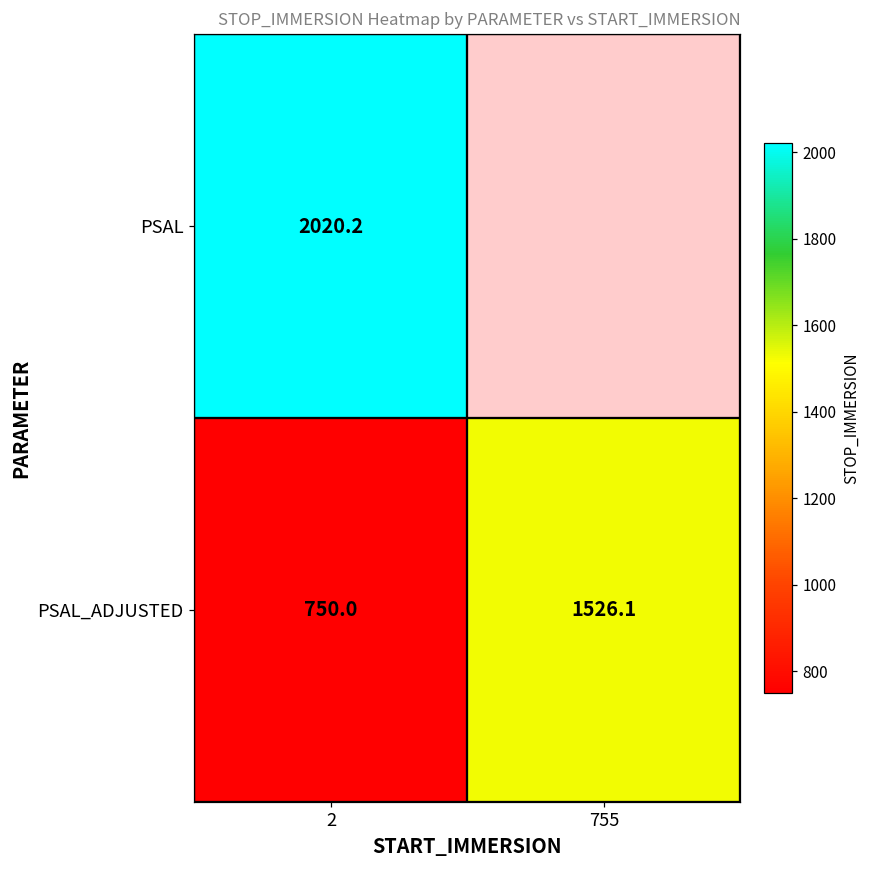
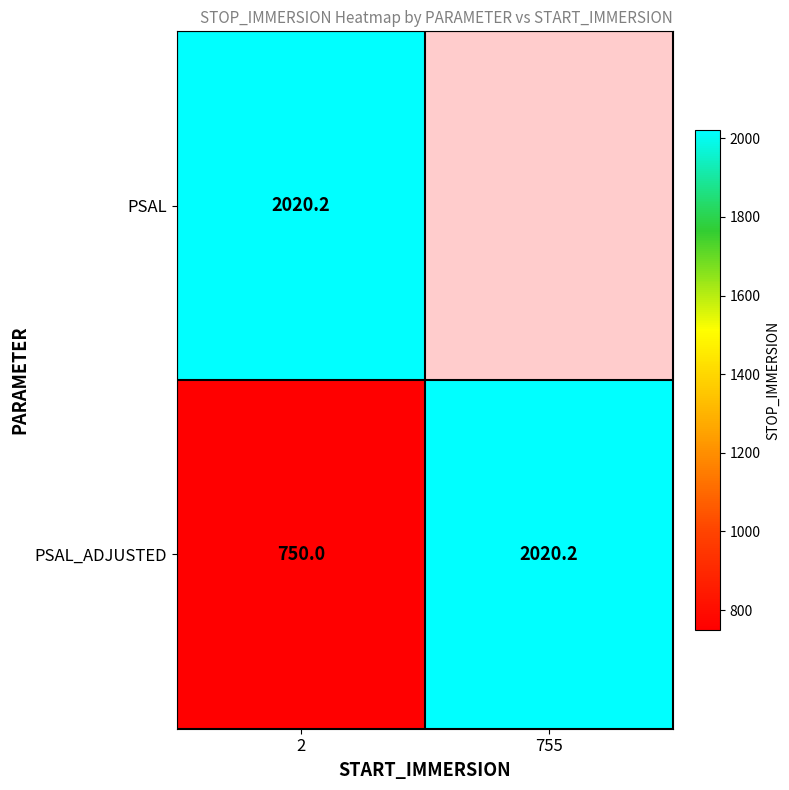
PSAL_ADJUSTED, 755: 1526.1 -> 2020.2
